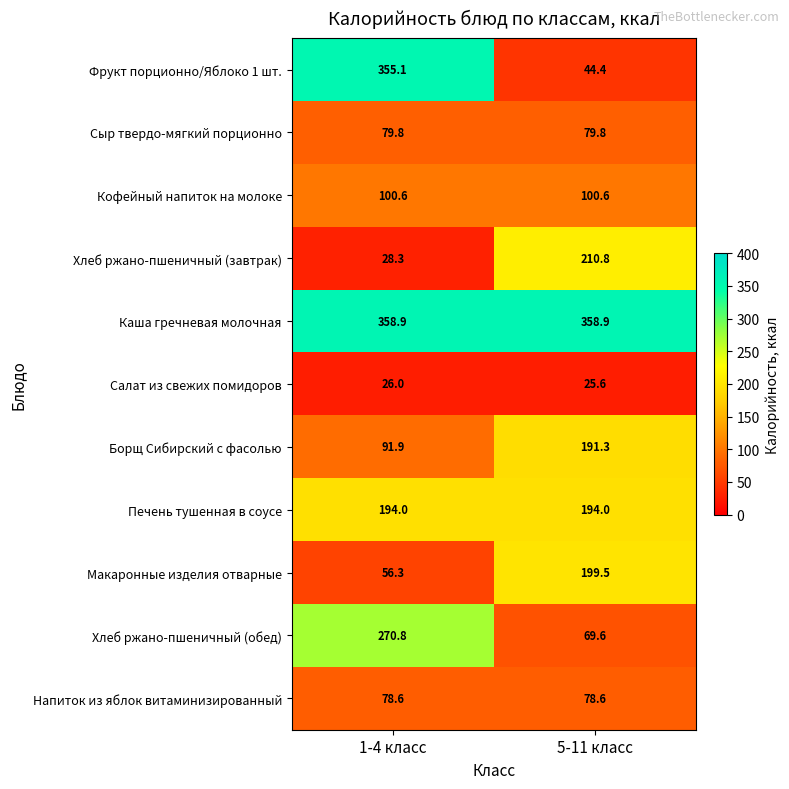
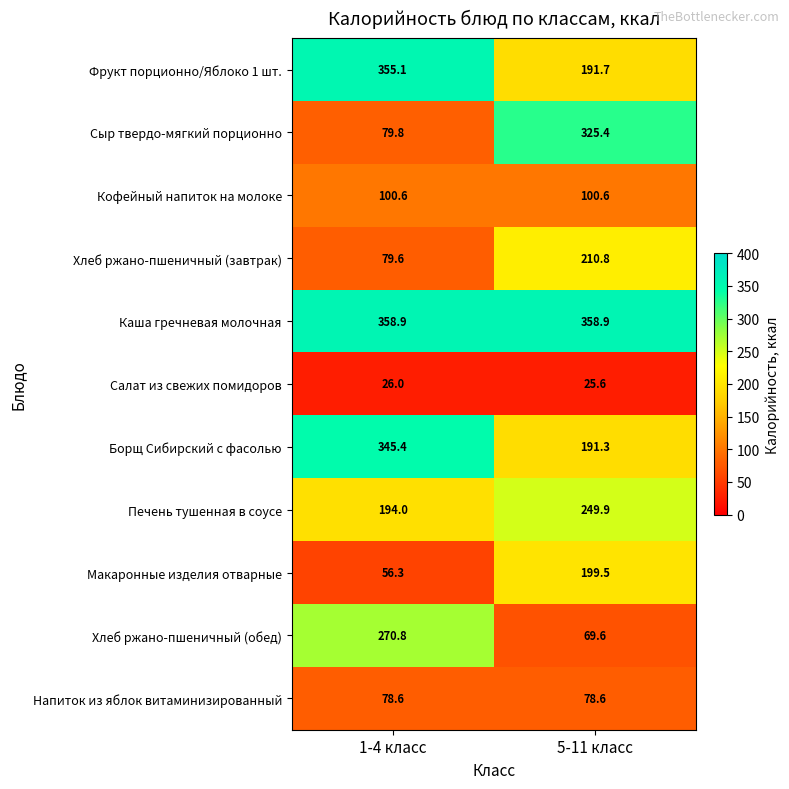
Фрукт порционно/Яблоко 1 шт., 5-11 класс: 44.4 -> 191.7
Сыр твердо-мягкий порционно, 5-11 класс: 79.8 -> 325.4
Хлеб ржано-пшеничный (завтрак), 1-4 класс: 28.3 -> 79.6
Борщ Сибирский с фасолью, 1-4 класс: 91.9 -> 345.4
Печень тушенная в соусе, 5-11 класс: 194.0 -> 249.9
